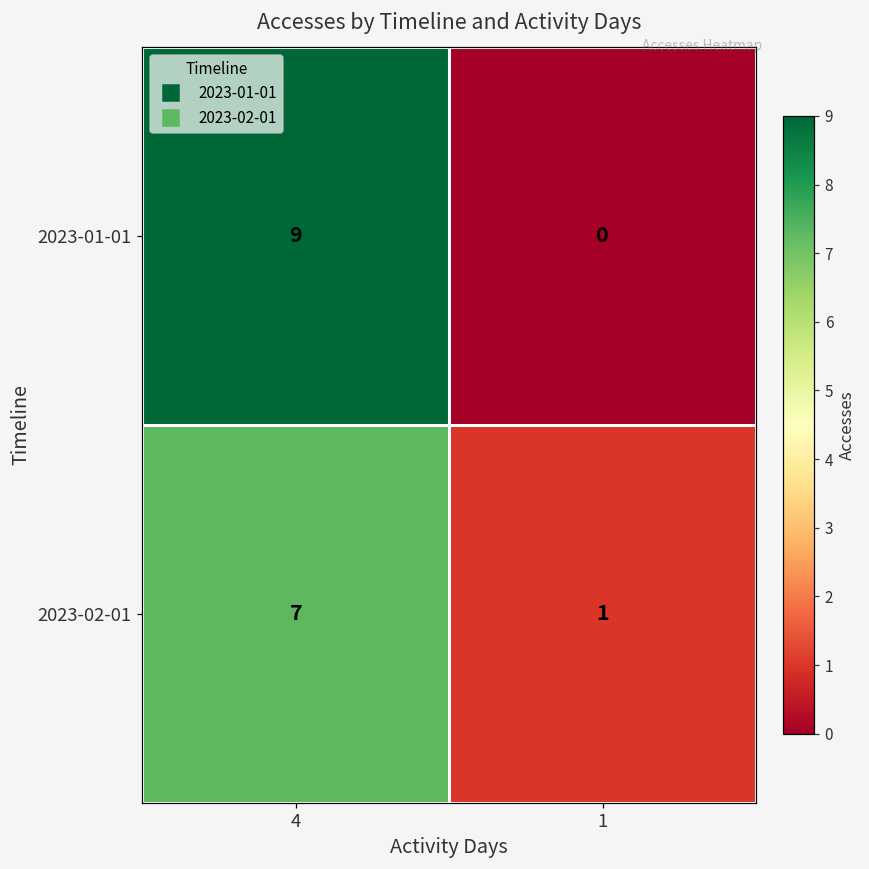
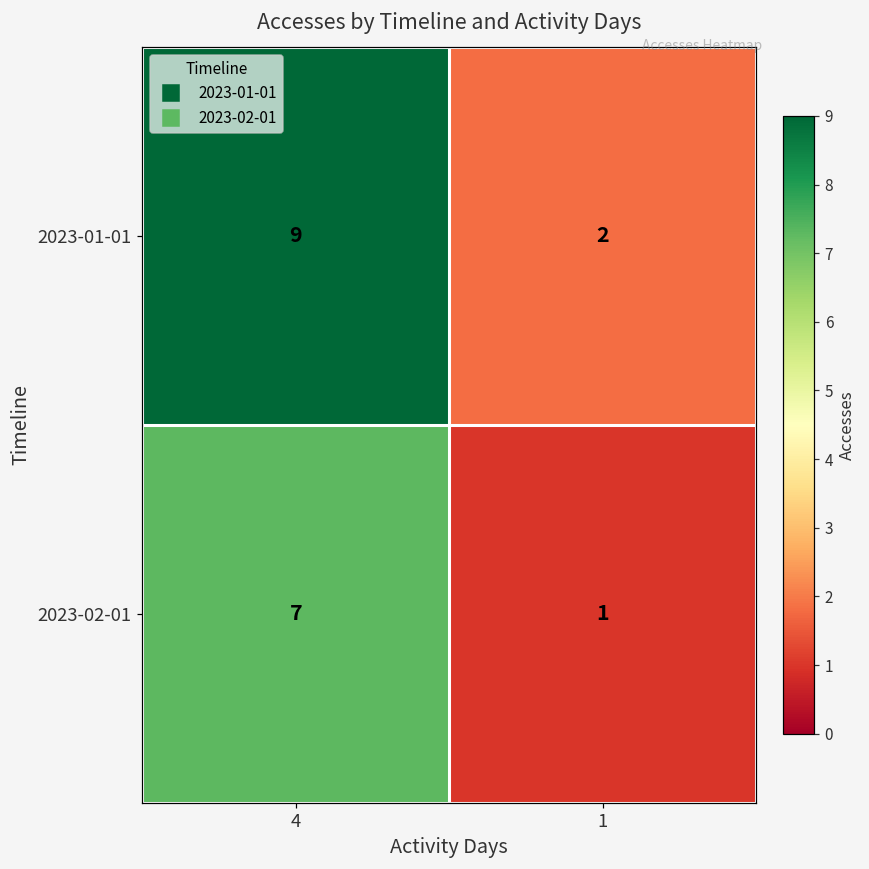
2023-01-01, 1: 0 -> 2
